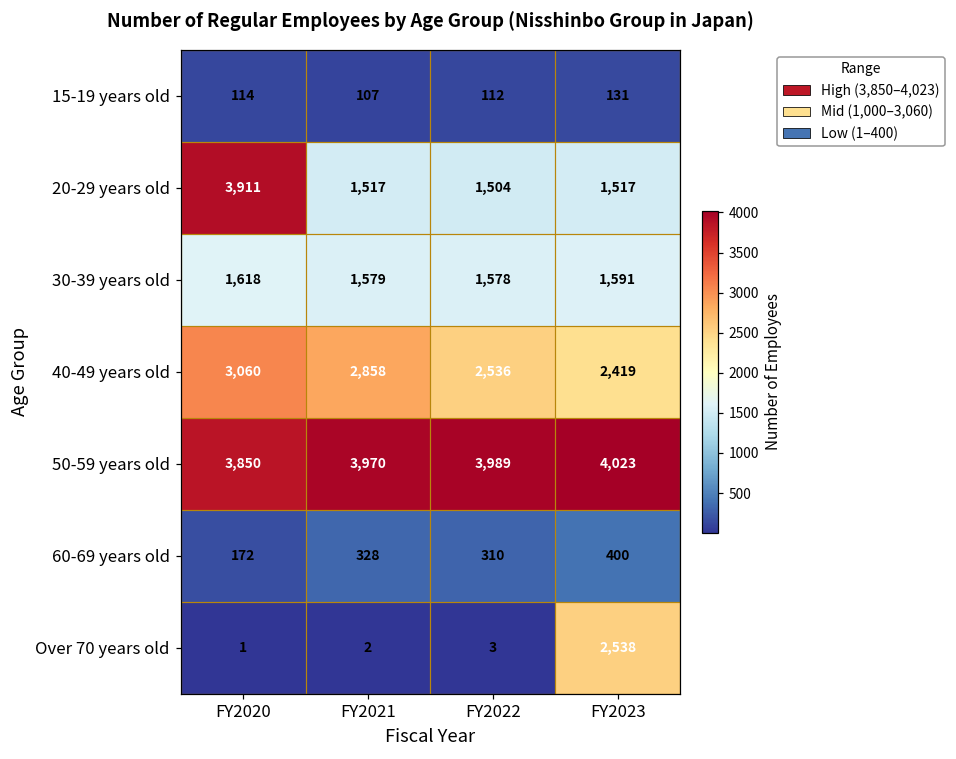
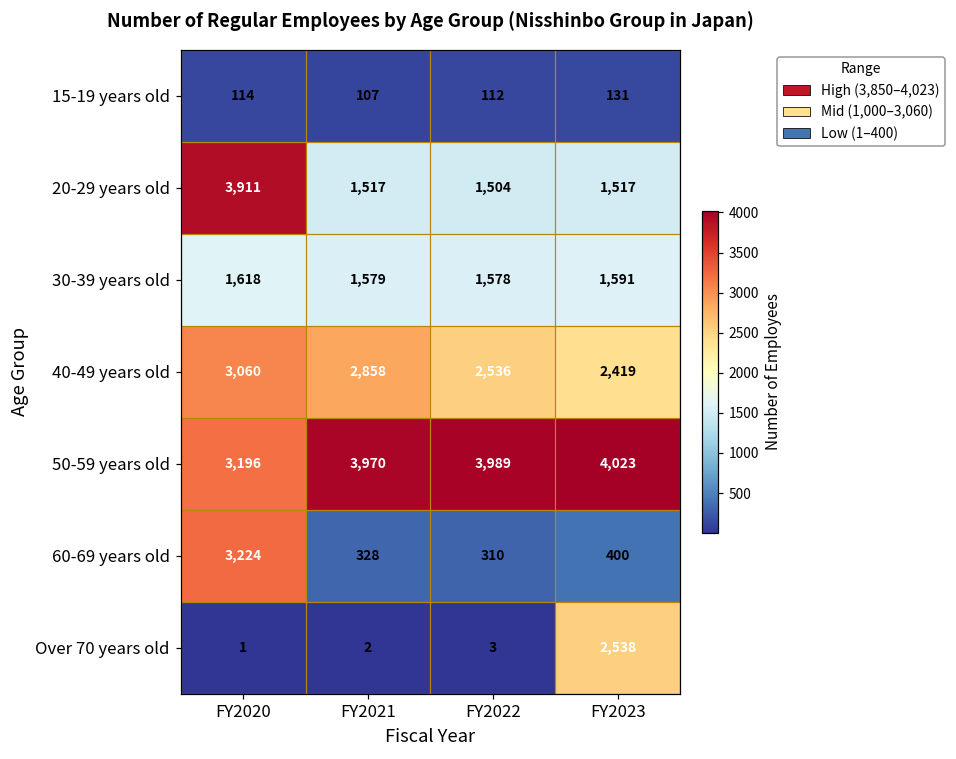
50-59 years old, FY2020: 3,850 -> 3,196
60-69 years old, FY2020: 172 -> 3,224
